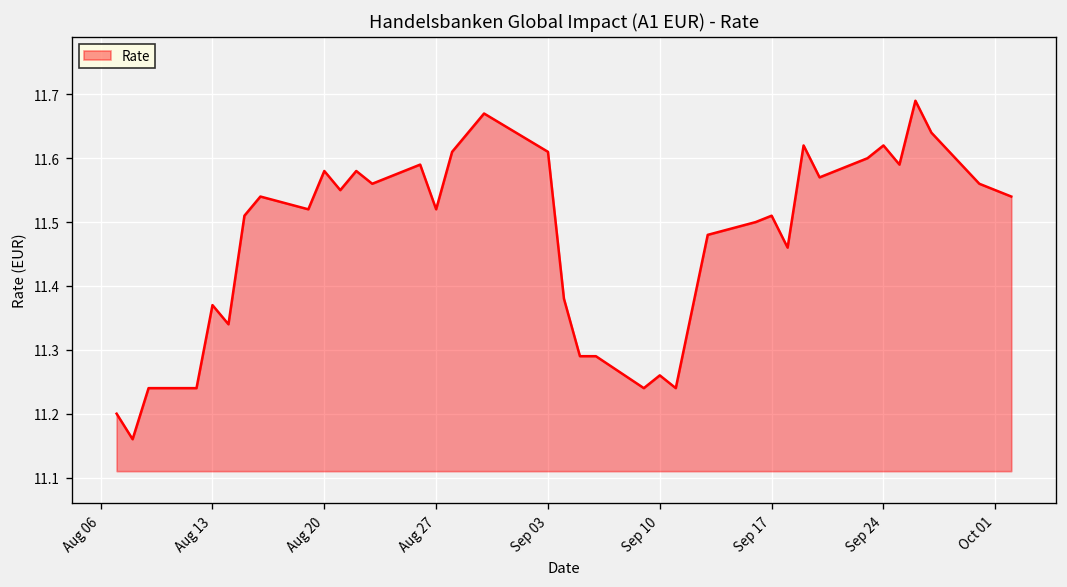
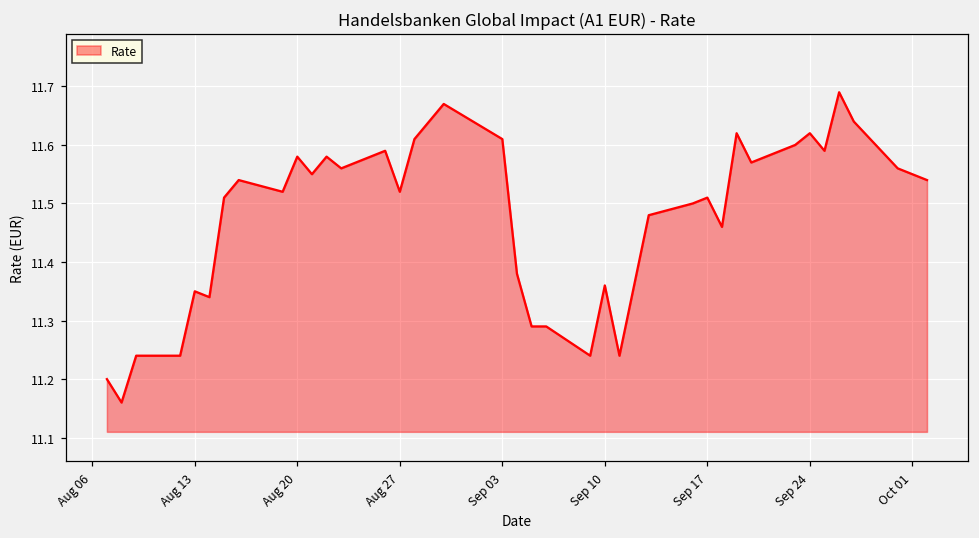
Aug 13: 11.37 -> 11.35
Sep 10: 11.26 -> 11.36
